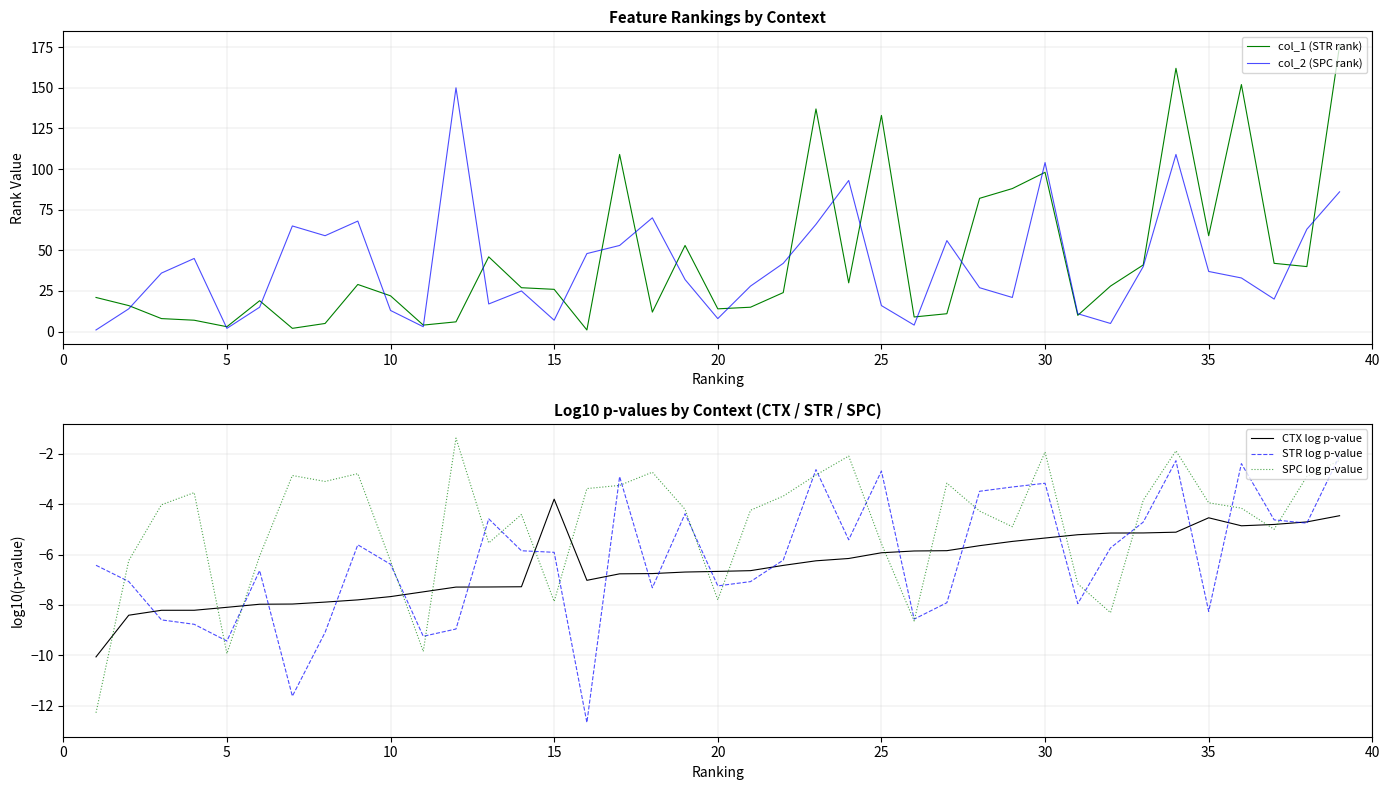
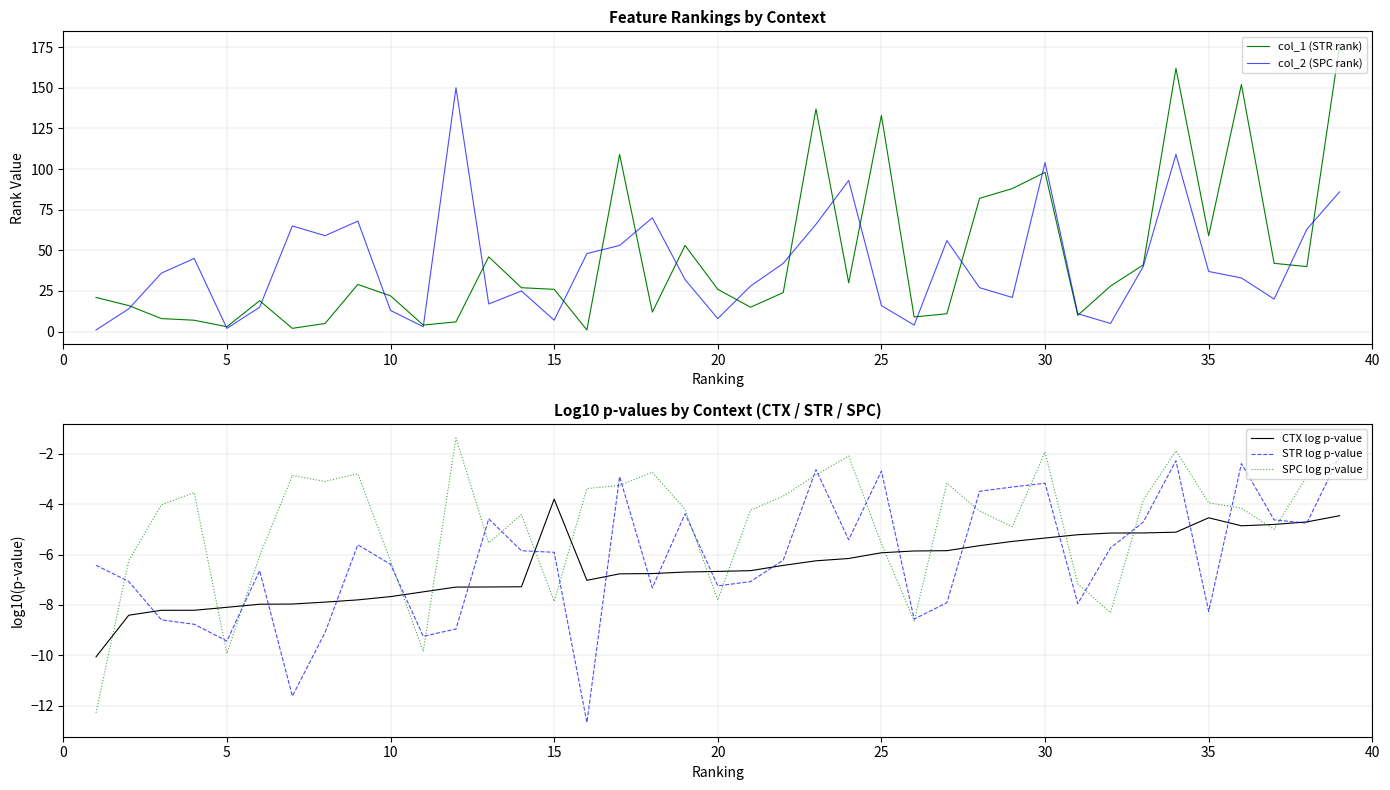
Feature Rankings by Context, col_1 (STR rank), 20: 14 -> 26
